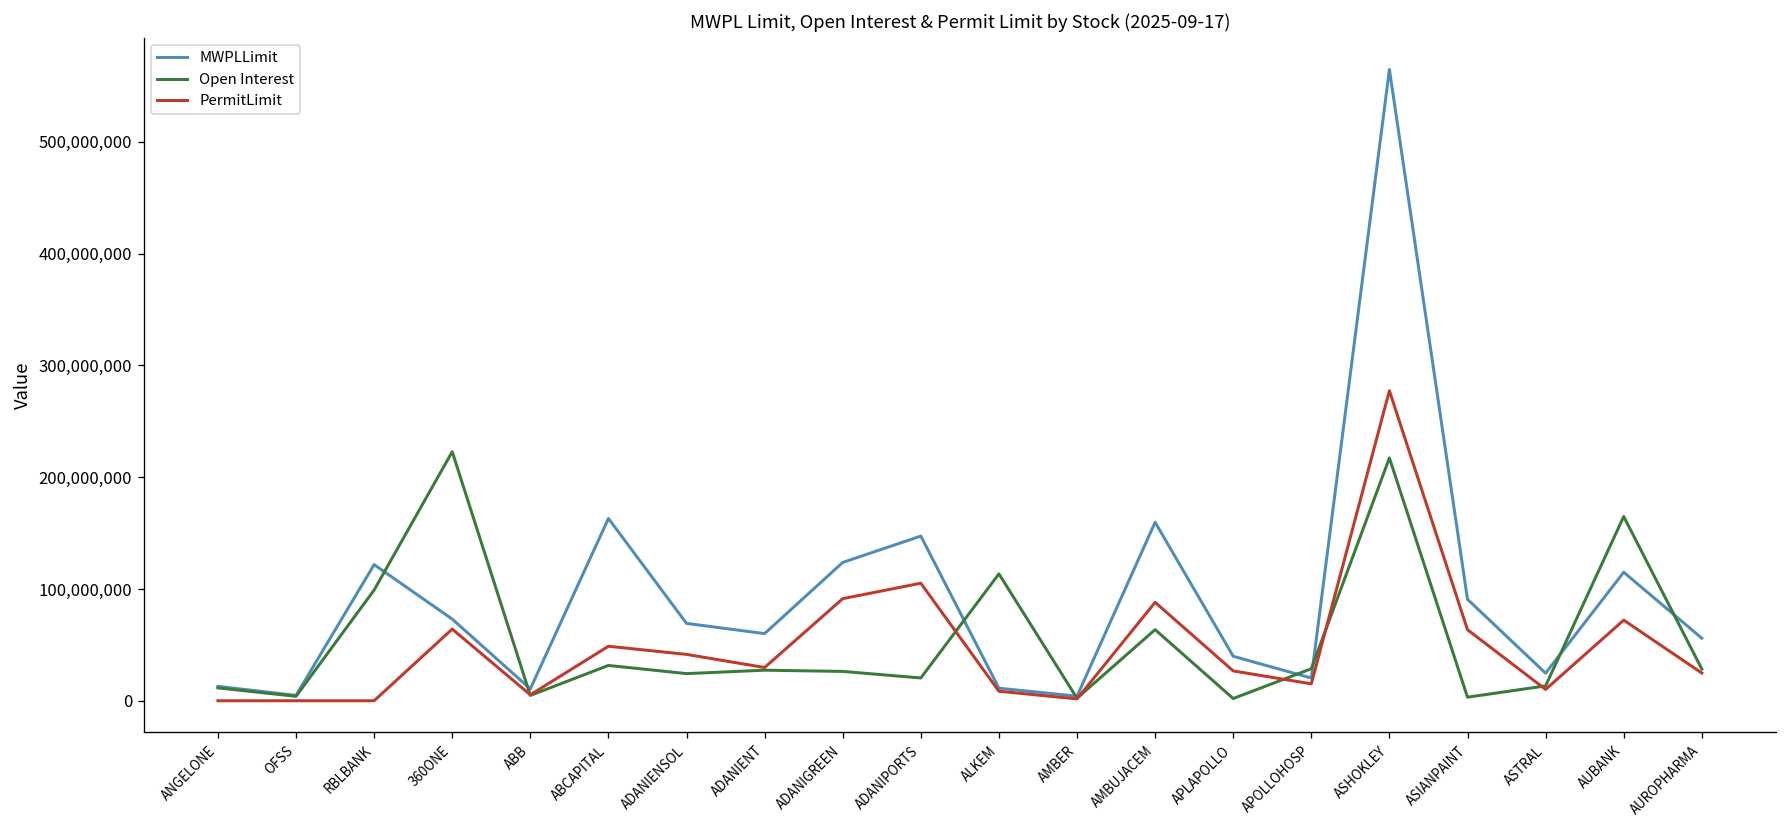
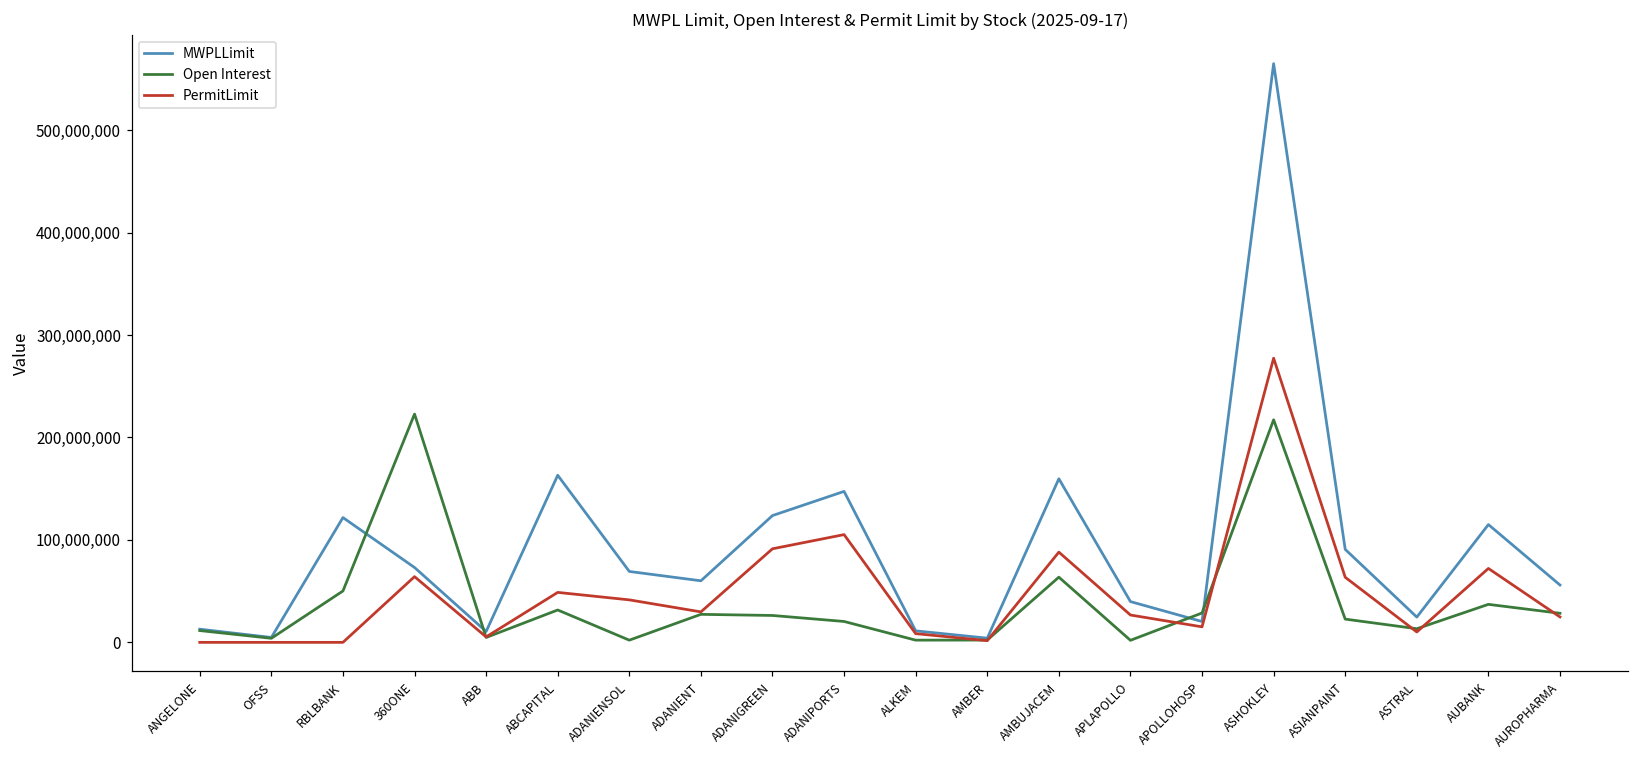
Open Interest, RBLBANK: 100,000,000 -> 50,000,000
Open Interest, ADANIENSOL: 20,000,000 -> 0
Open Interest, ALKEM: 110,000,000 -> 0
Open Interest, ASIANPAINT: 0 -> 20,000,000
Open Interest, AUBANK: 160,000,000 -> 40,000,000
